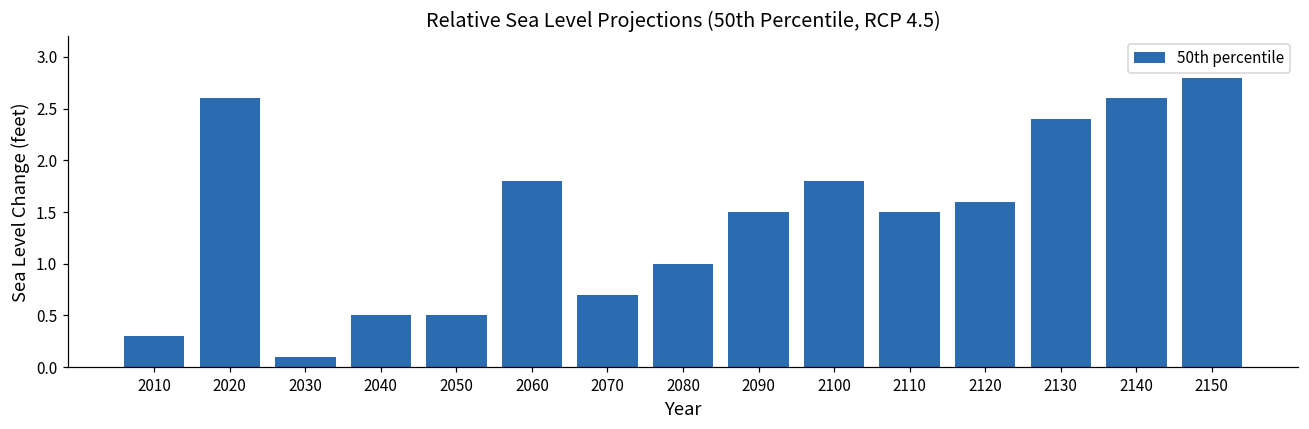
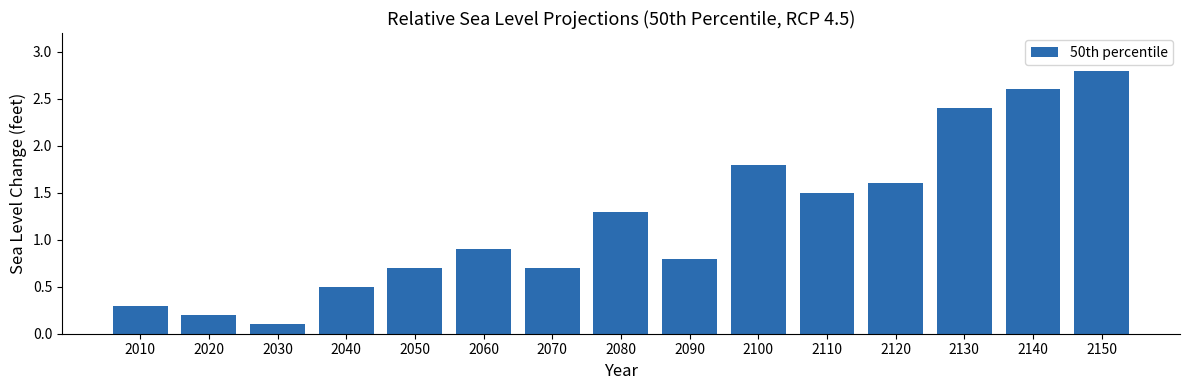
2020: 2.6 -> 0.2
2050: 0.5 -> 0.7
2060: 1.8 -> 0.9
2080: 1.0 -> 1.3
2090: 1.5 -> 0.8
